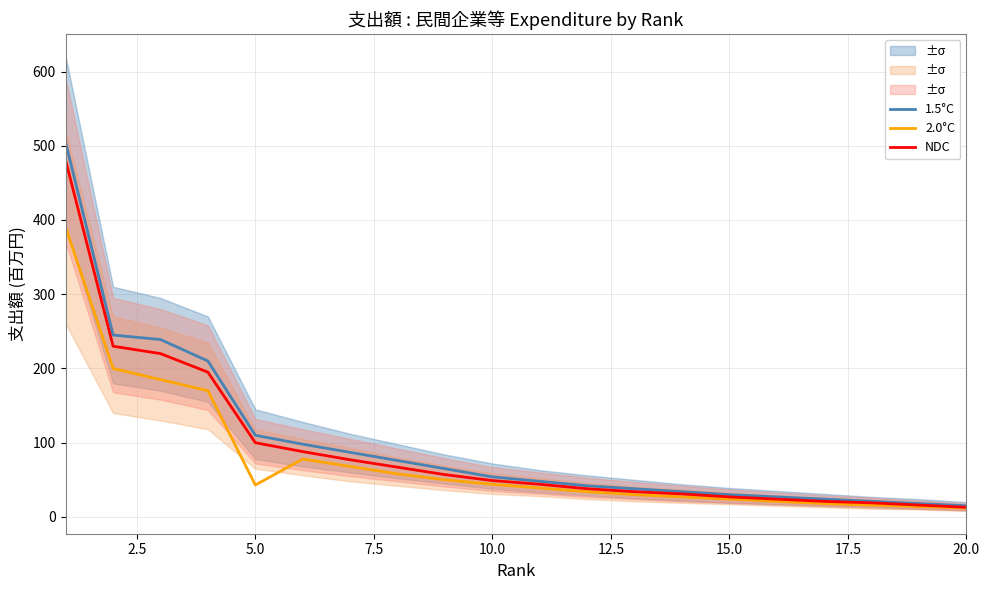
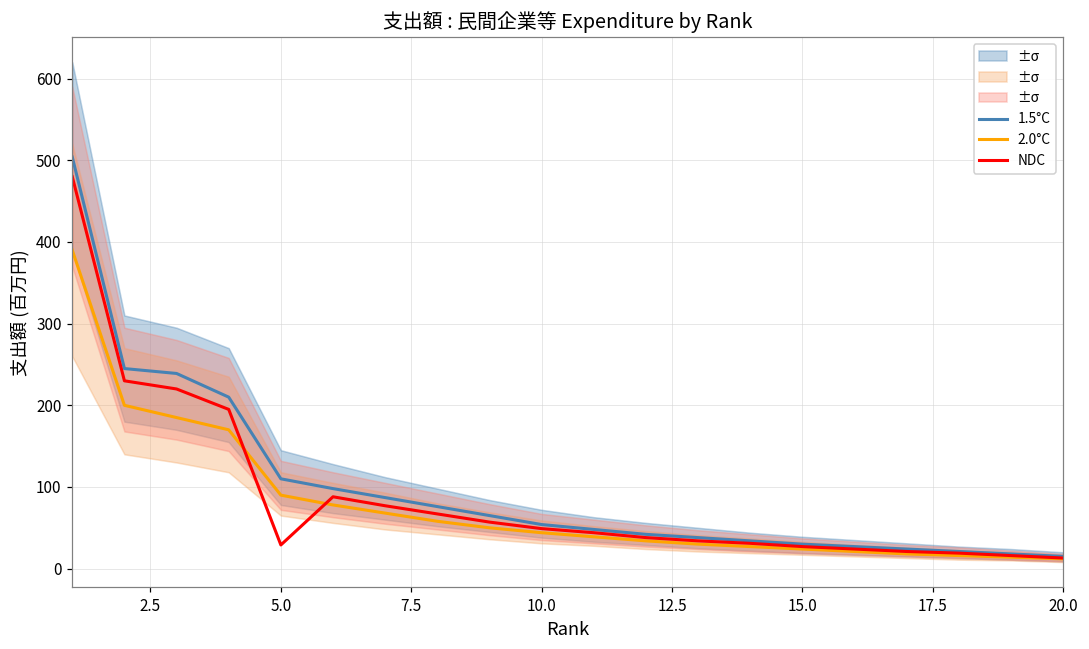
2.0°C, 5.0: 40 -> 90
NDC, 5.0: 100 -> 30
